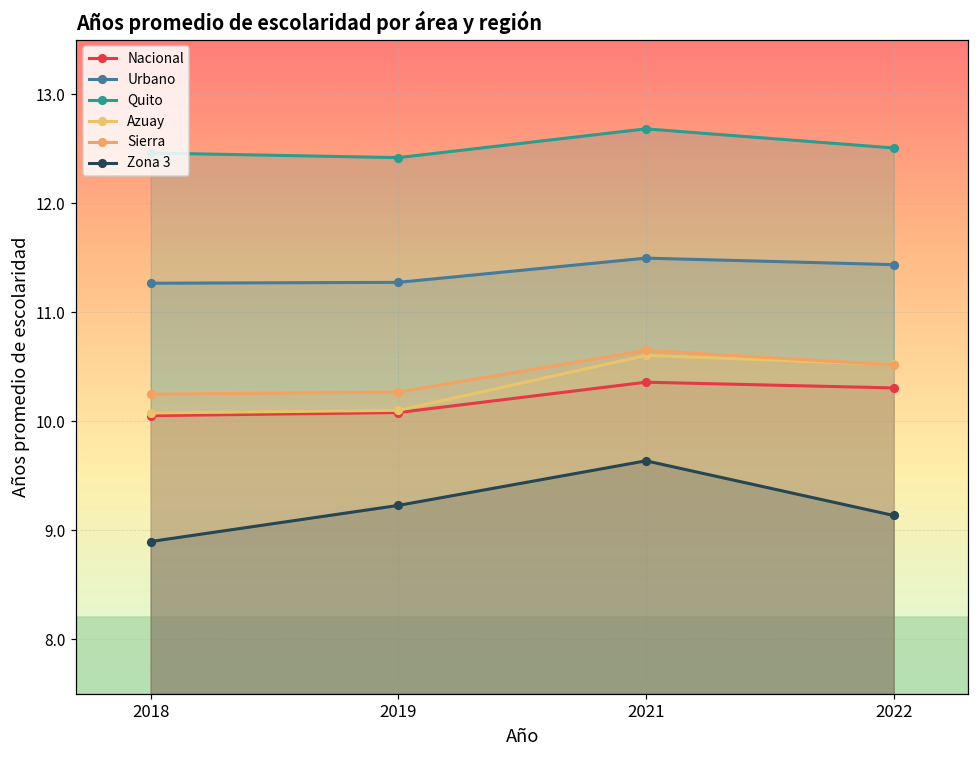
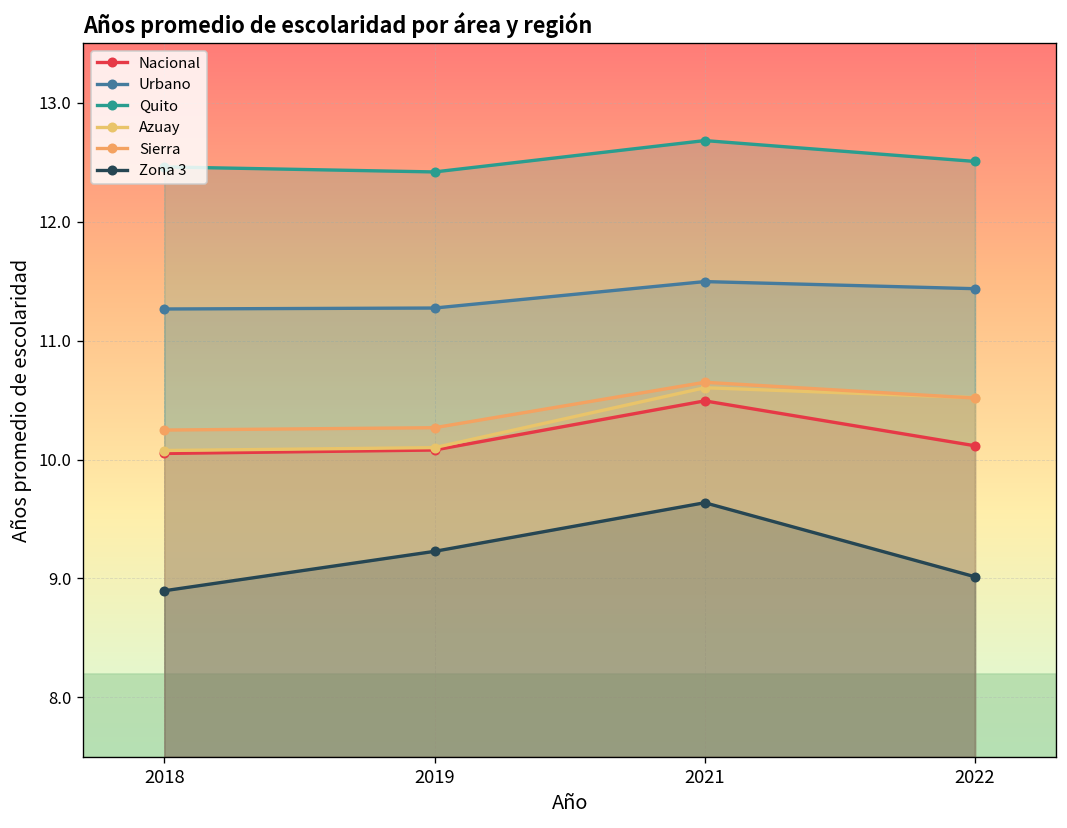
Nacional, 2021: 10.4 -> 10.5
Nacional, 2022: 10.3 -> 10.1
Zona 3, 2022: 9.1 -> 9.0
